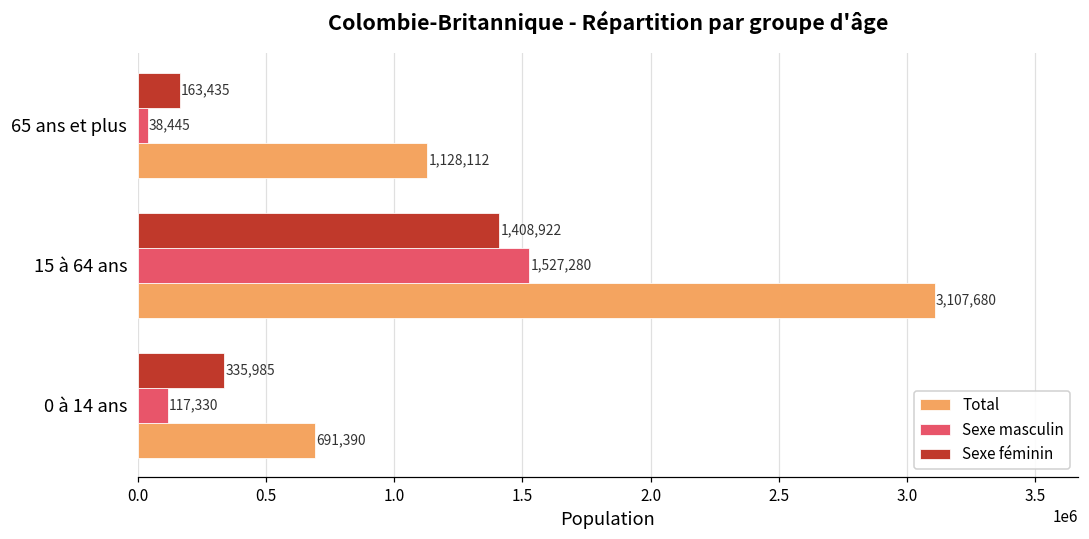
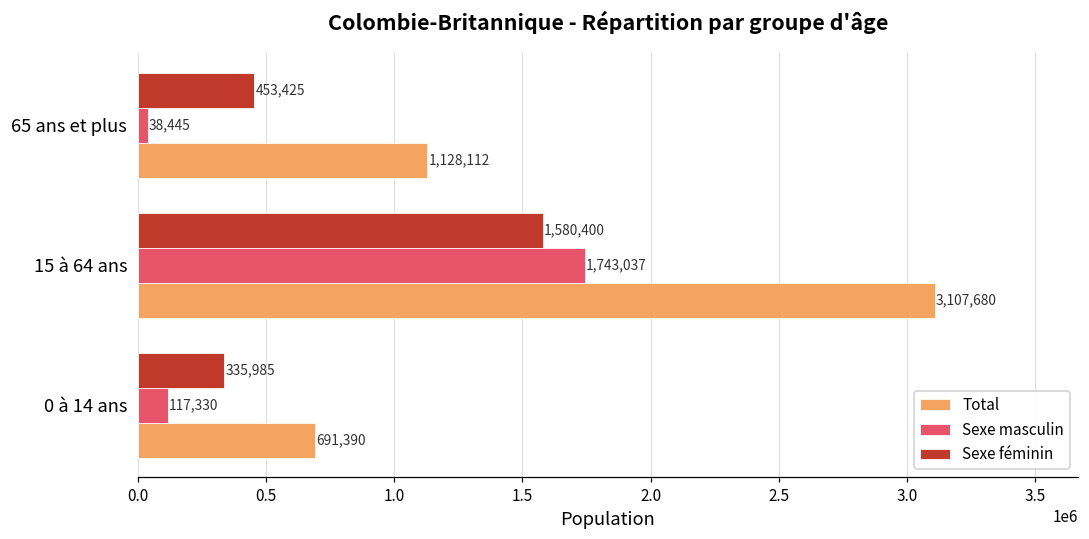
Sexe féminin, 65 ans et plus: 163,435 -> 453,425
Sexe féminin, 15 à 64 ans: 1,408,922 -> 1,580,400
Sexe masculin, 15 à 64 ans: 1,527,280 -> 1,743,037
